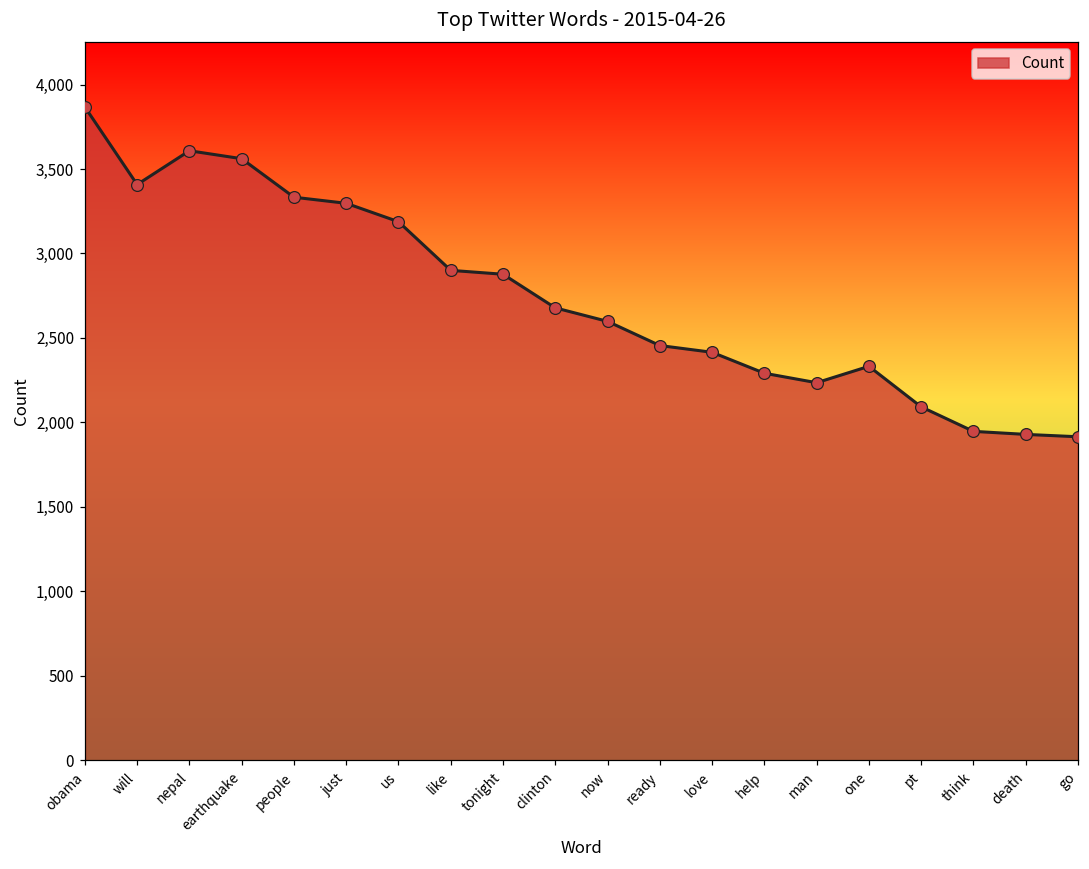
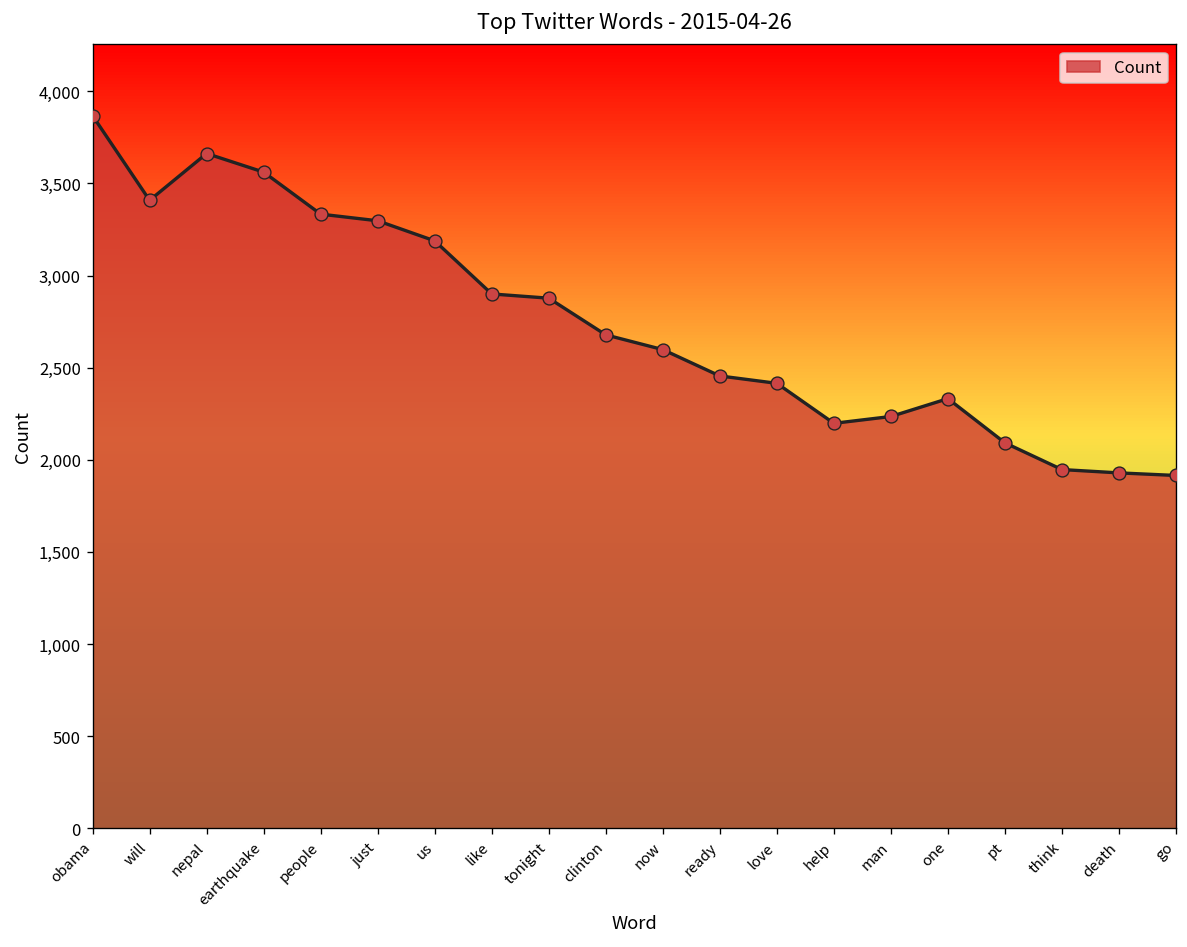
nepal: 3,610 -> 3,660
help: 2,290 -> 2,200
